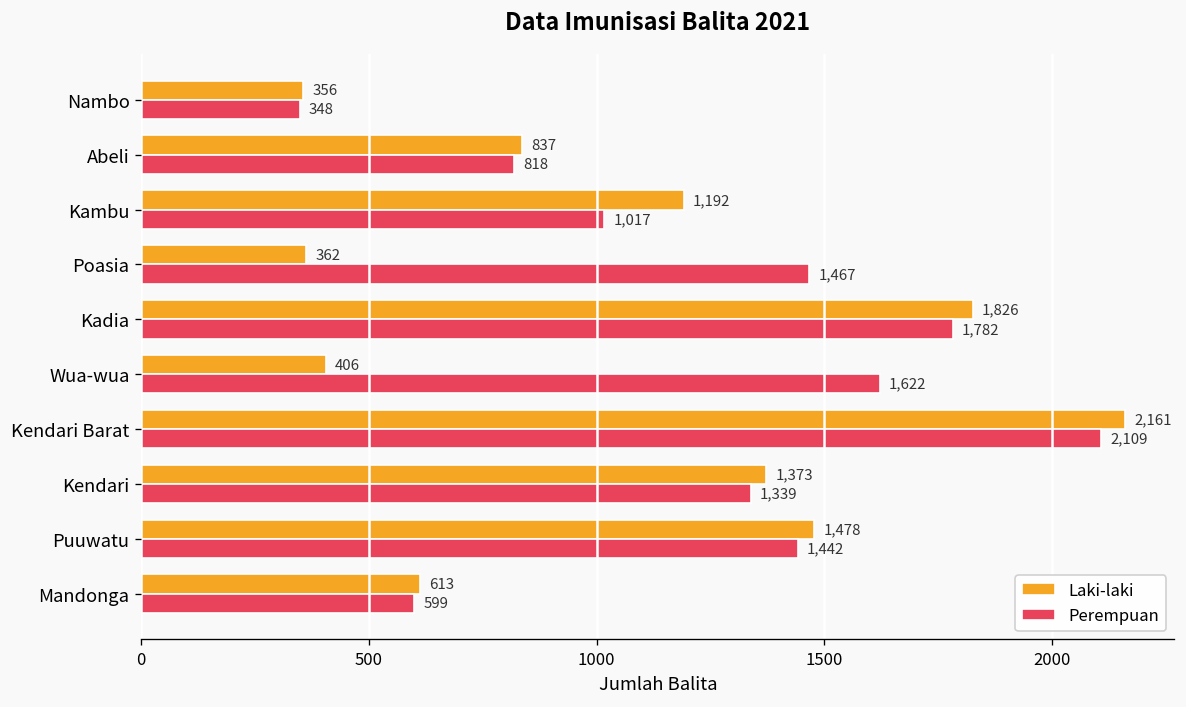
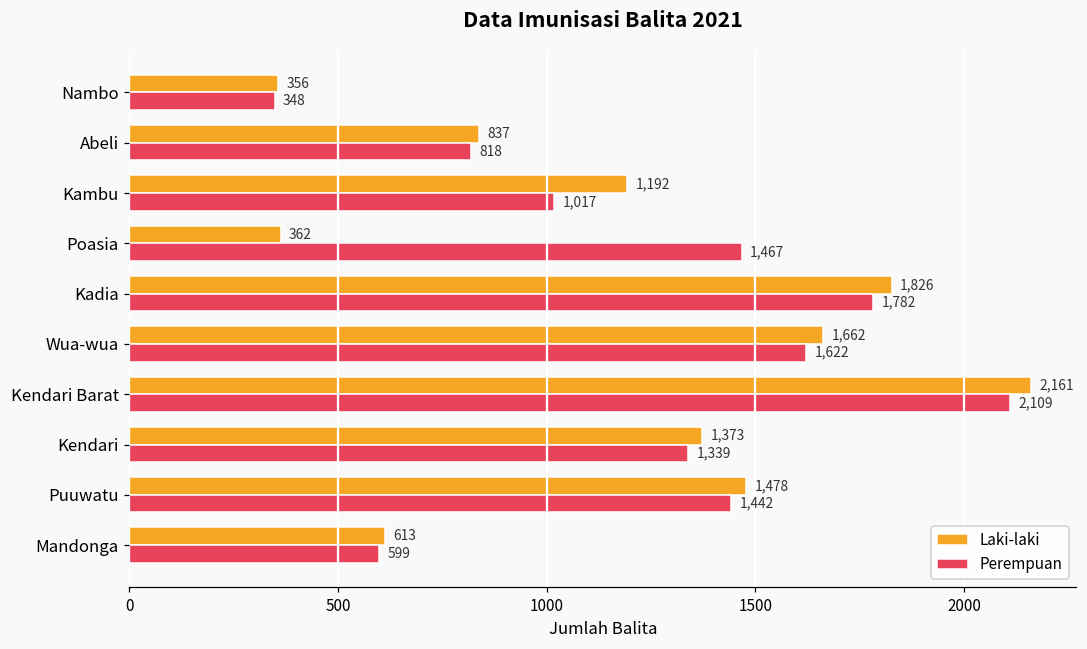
Laki-laki, Wua-wua: 406 -> 1,662
